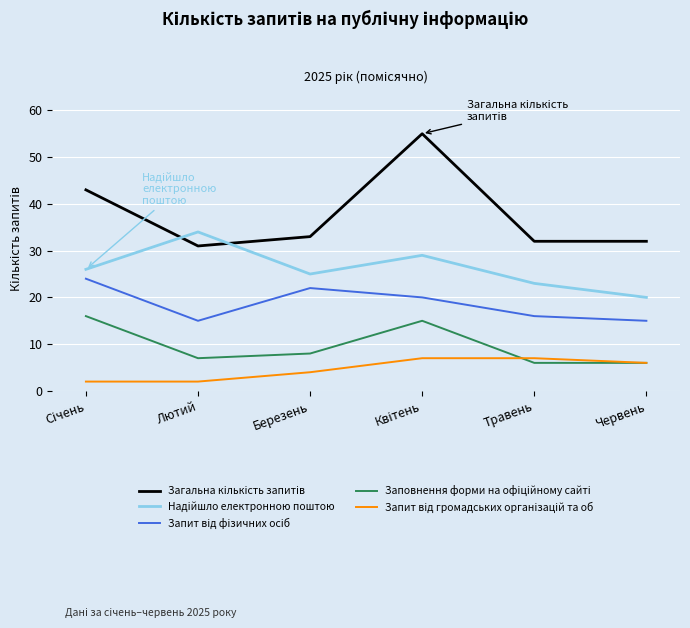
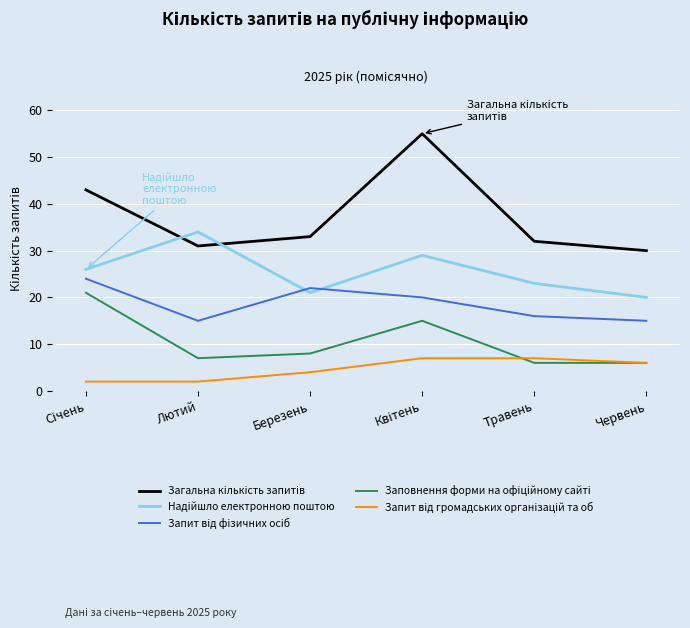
Заповнення форми на офіційному сайті, Січень: 16 -> 21
Надійшло електронною поштою, Березень: 25 -> 21
Загальна кількість запитів, Червень: 32 -> 30
